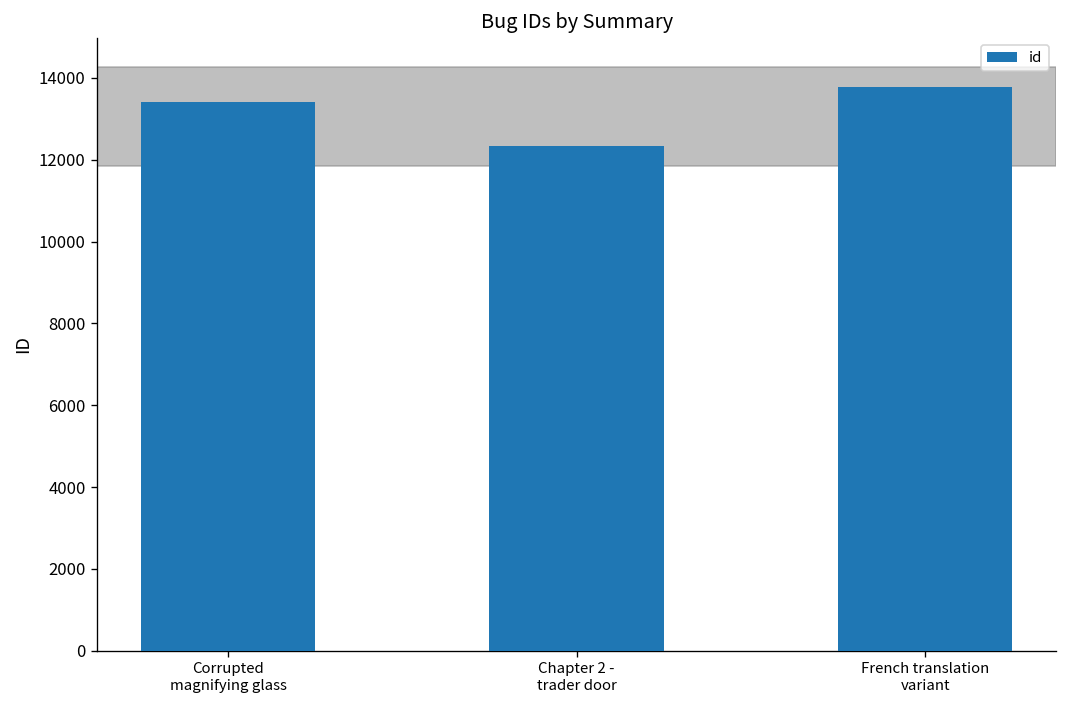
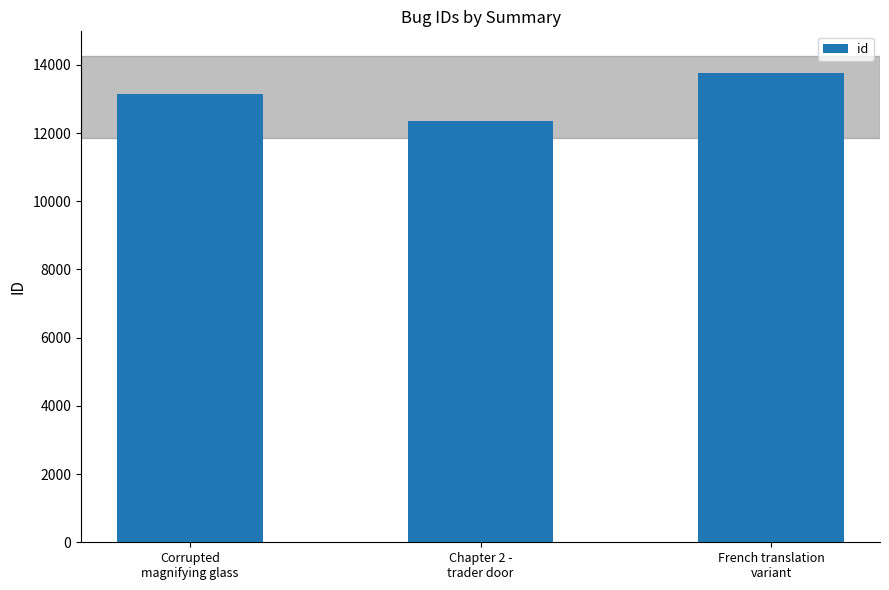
Corrupted magnifying glass: 13400 -> 13100
